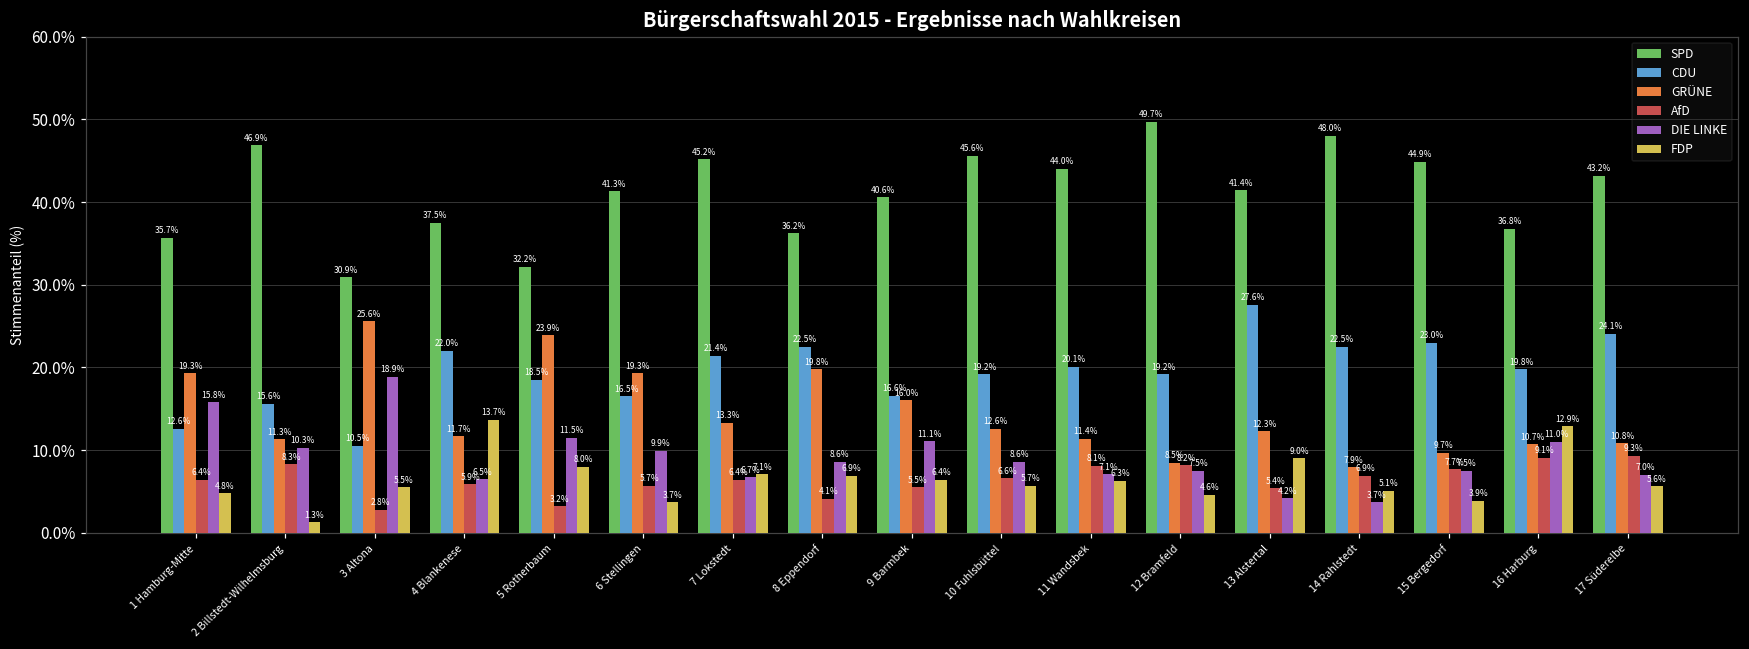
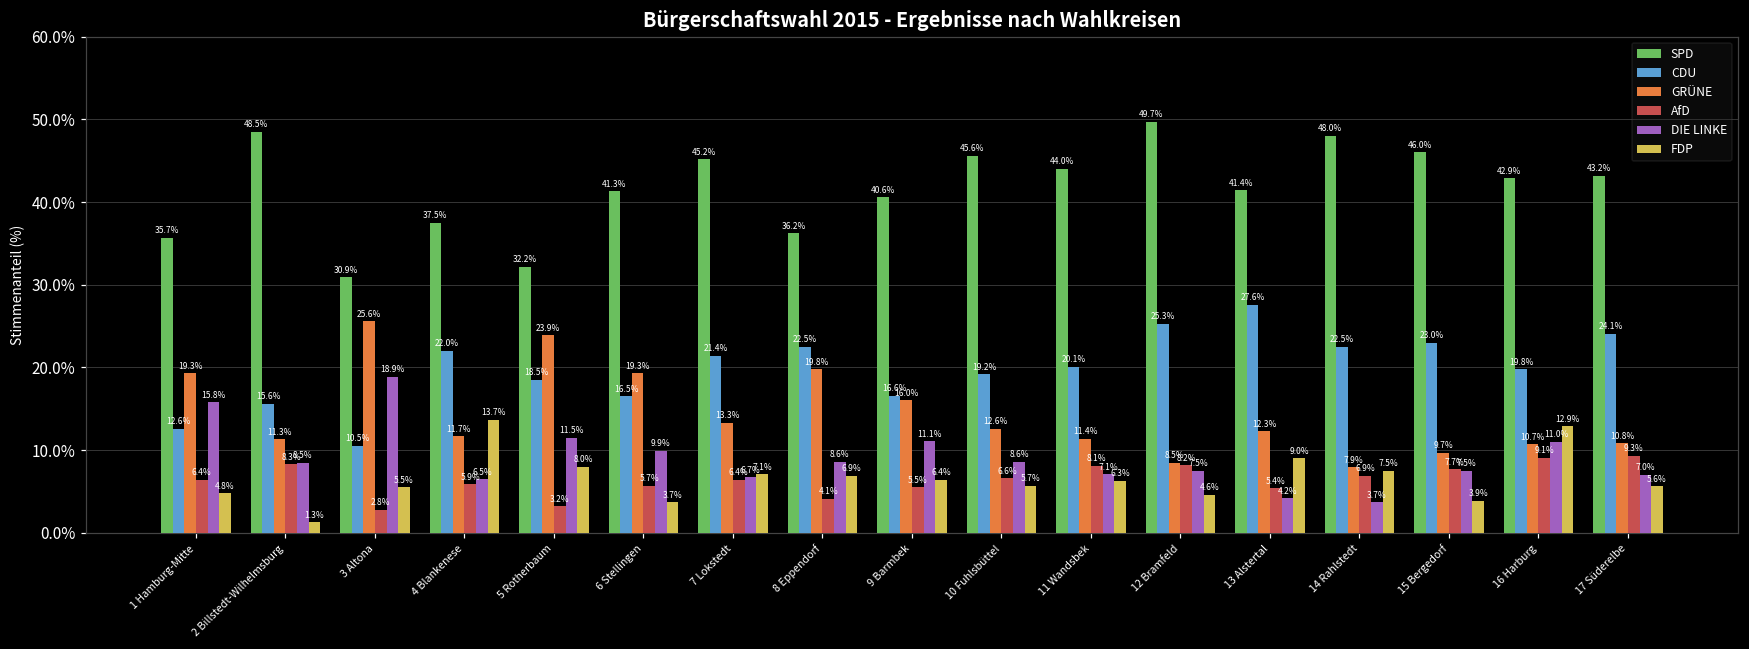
SPD, 2 Billstedt-Wilhelmsburg: 46.9% -> 48.5%
DIE LINKE, 2 Billstedt-Wilhelmsburg: 10.3% -> 8.5%
CDU, 12 Bramfeld: 19.2% -> 25.3%
FDP, 14 Rahlstedt: 5.1% -> 7.5%
SPD, 15 Bergedorf: 44.9% -> 46.0%
SPD, 16 Harburg: 36.8% -> 42.9%
